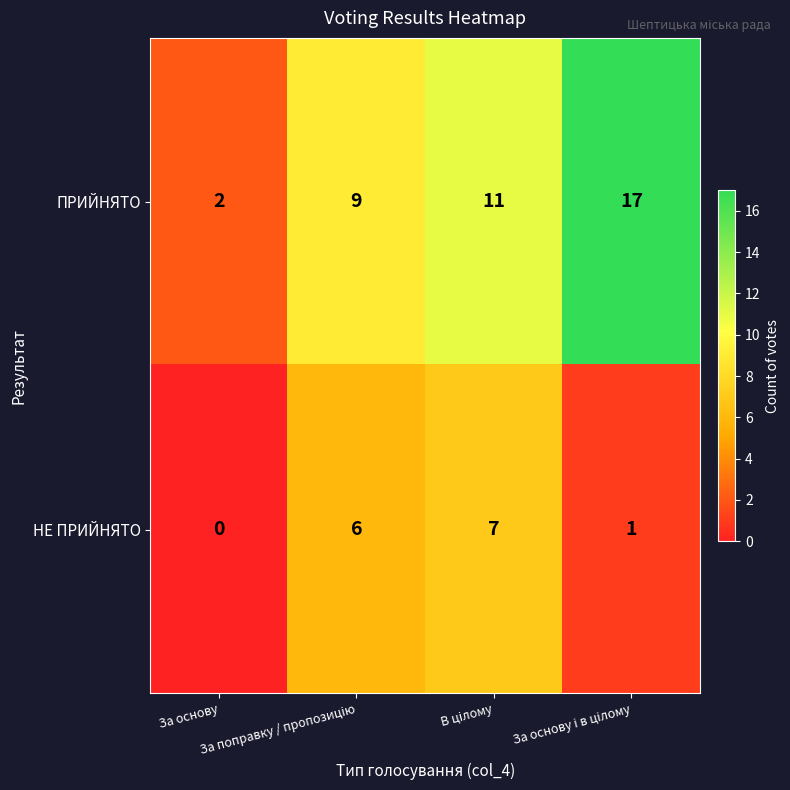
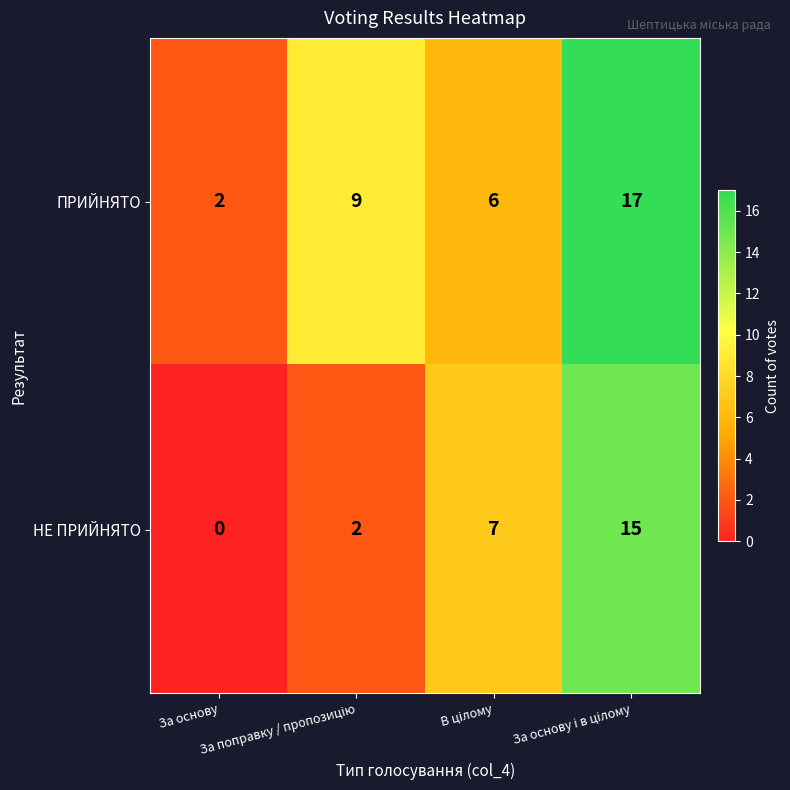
ПРИЙНЯТО, В цілому: 11 -> 6
НЕ ПРИЙНЯТО, За поправку / пропозицію: 6 -> 2
НЕ ПРИЙНЯТО, За основу і в цілому: 1 -> 15
